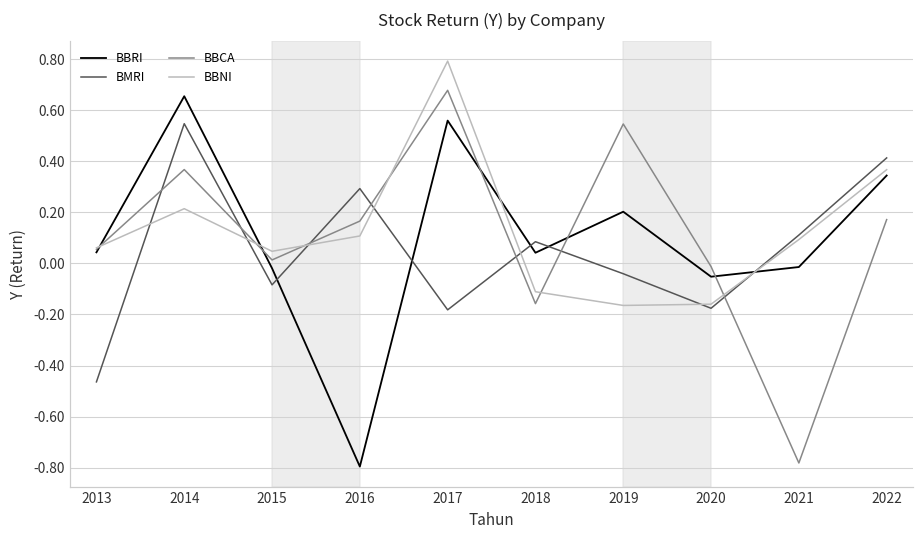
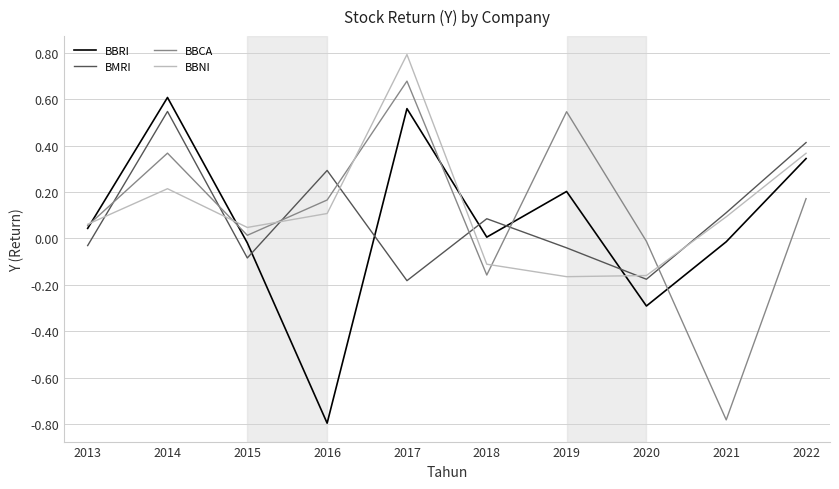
BMRI, 2013: -0.46 -> -0.03
BBRI, 2014: 0.65 -> 0.61
BBRI, 2018: 0.04 -> 0.01
BBRI, 2020: -0.05 -> -0.29
